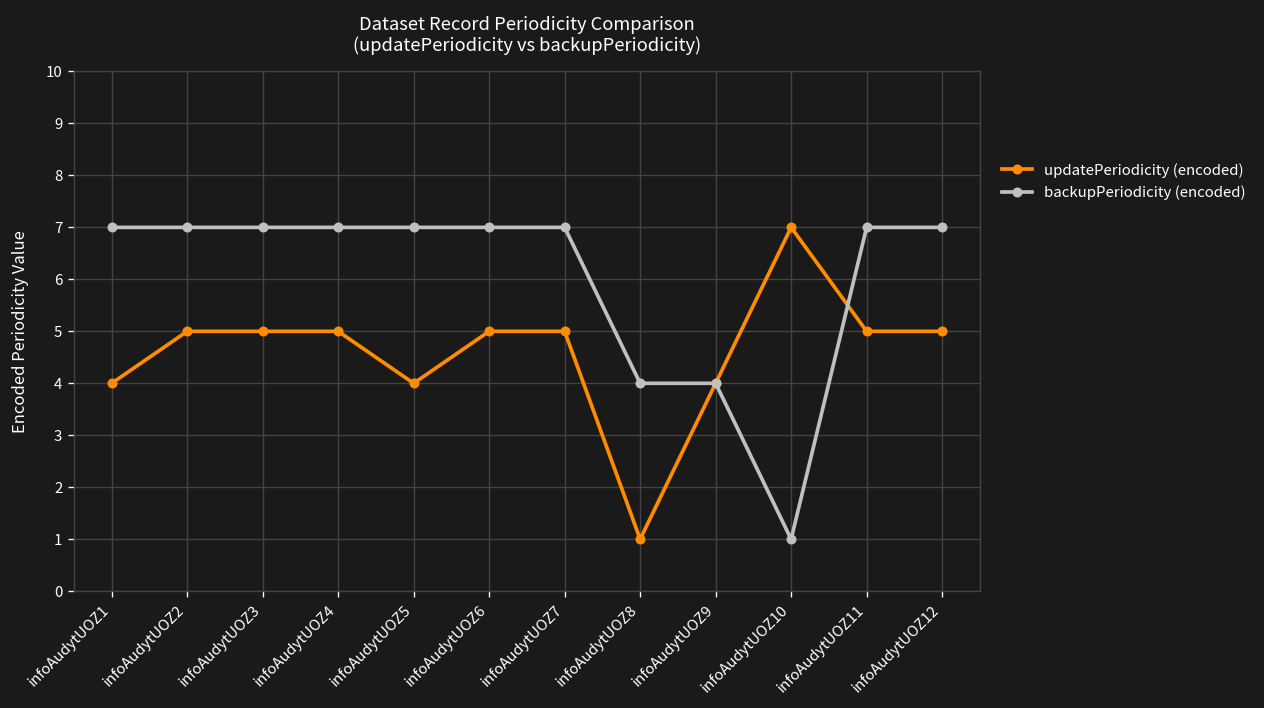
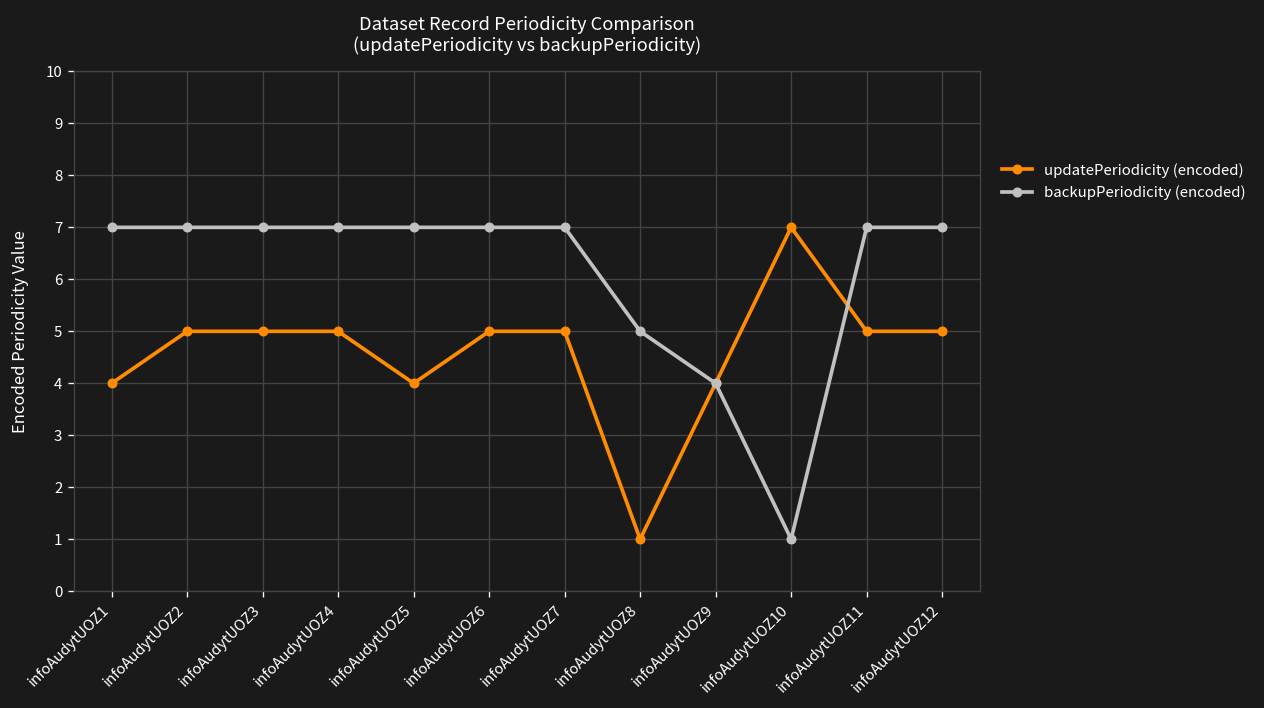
backupPeriodicity (encoded), infoAudytUOZ8: 4 -> 5
